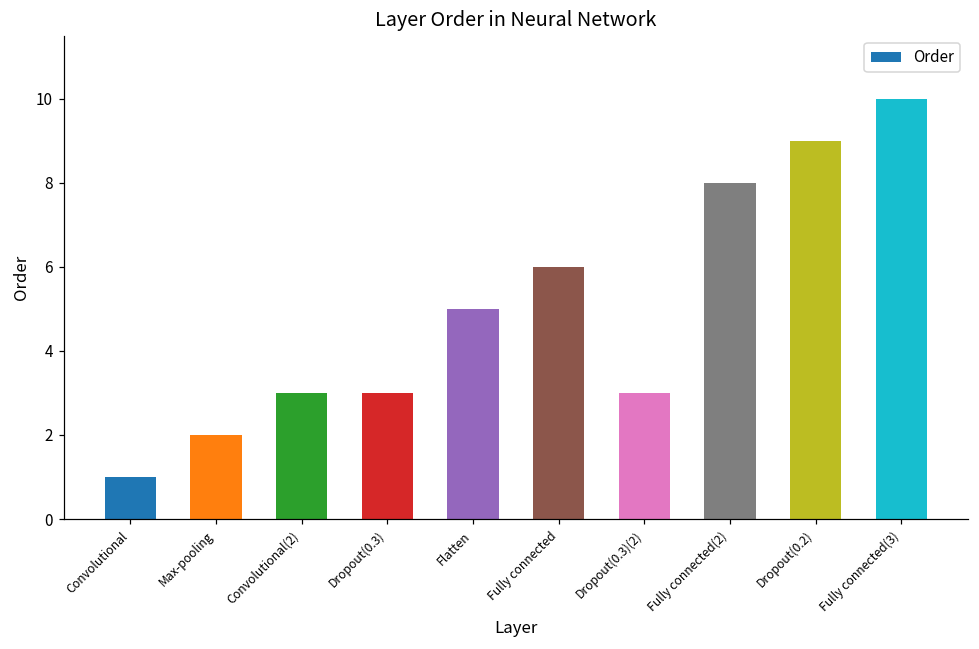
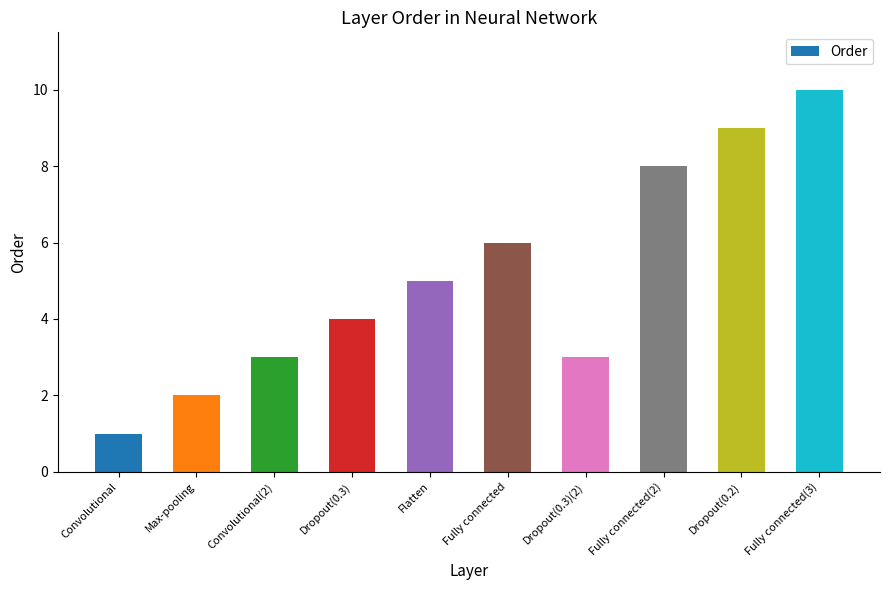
Dropout(0.3): 3 -> 4
